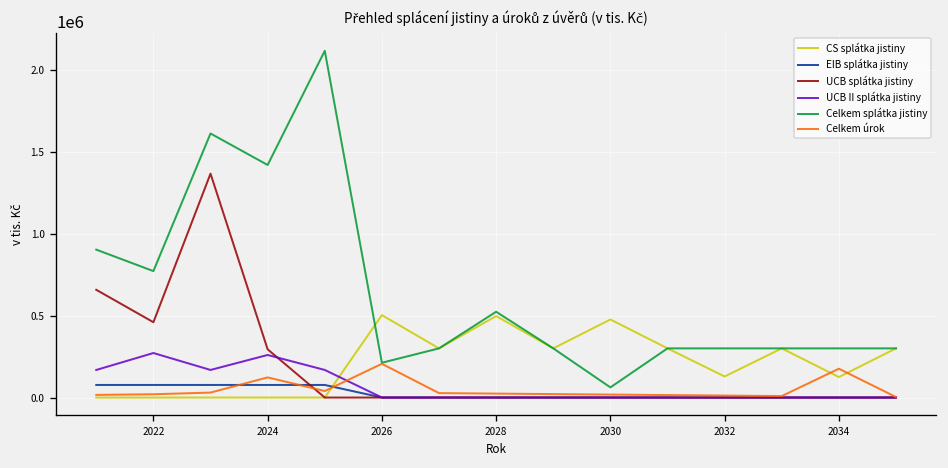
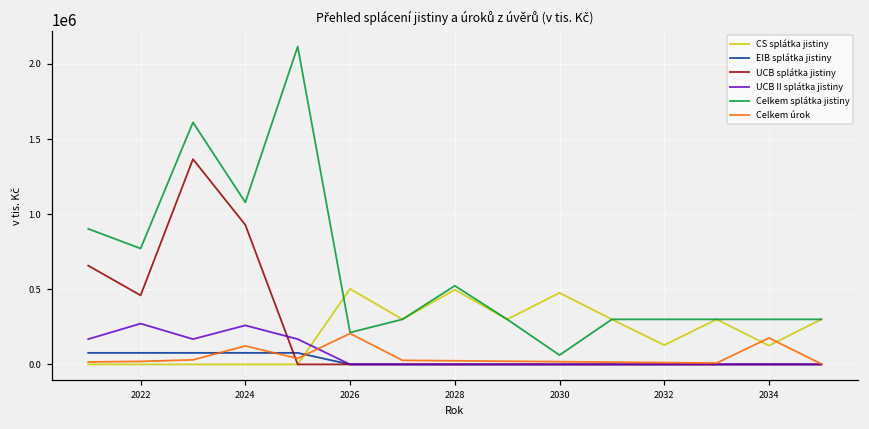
UCB splátka jistiny, 2024: 290000 -> 930000
Celkem splátka jistiny, 2024: 1420000 -> 1080000
